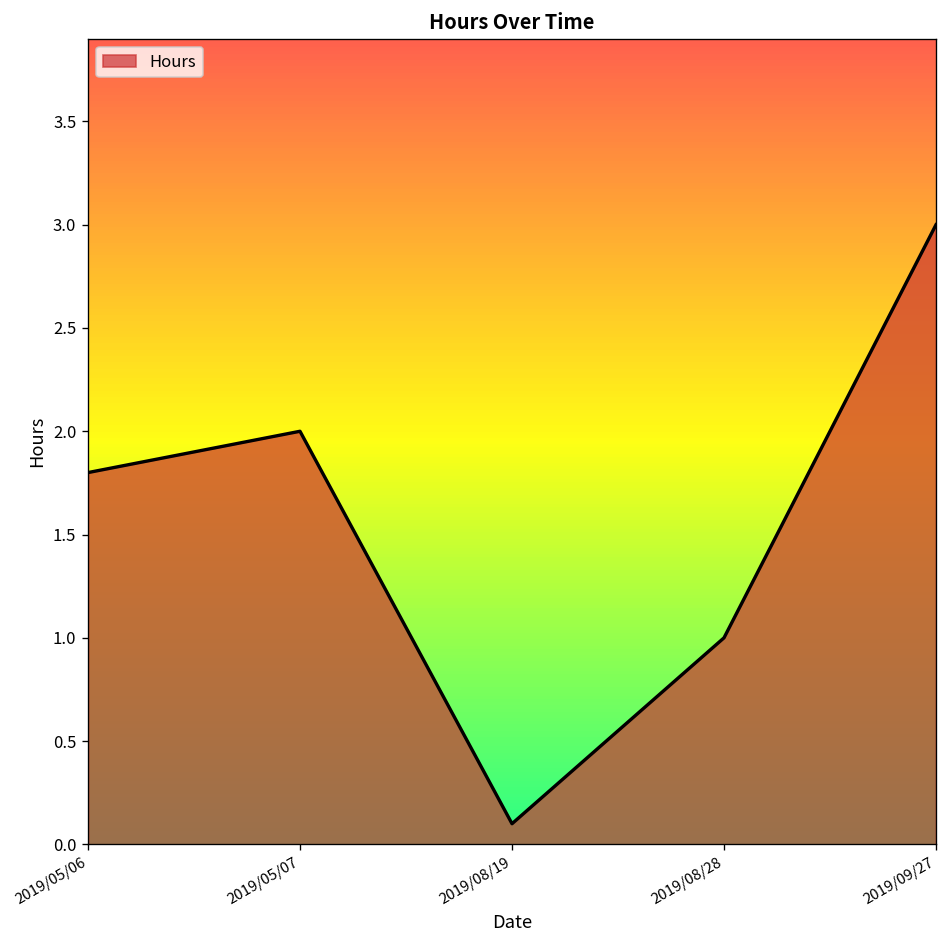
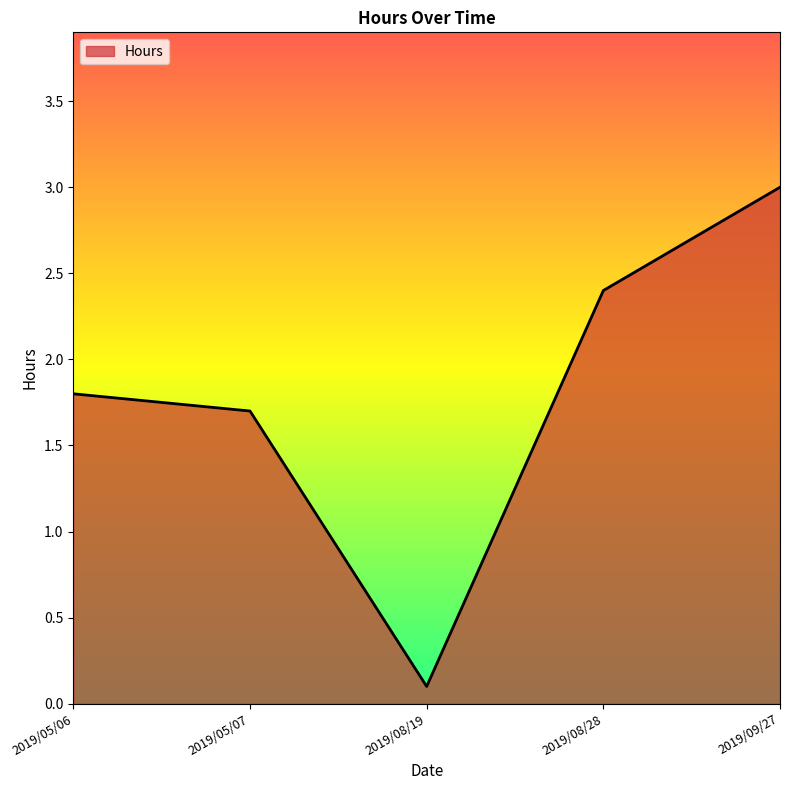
2019/05/07: 2.0 -> 1.7
2019/08/28: 1.0 -> 2.4
